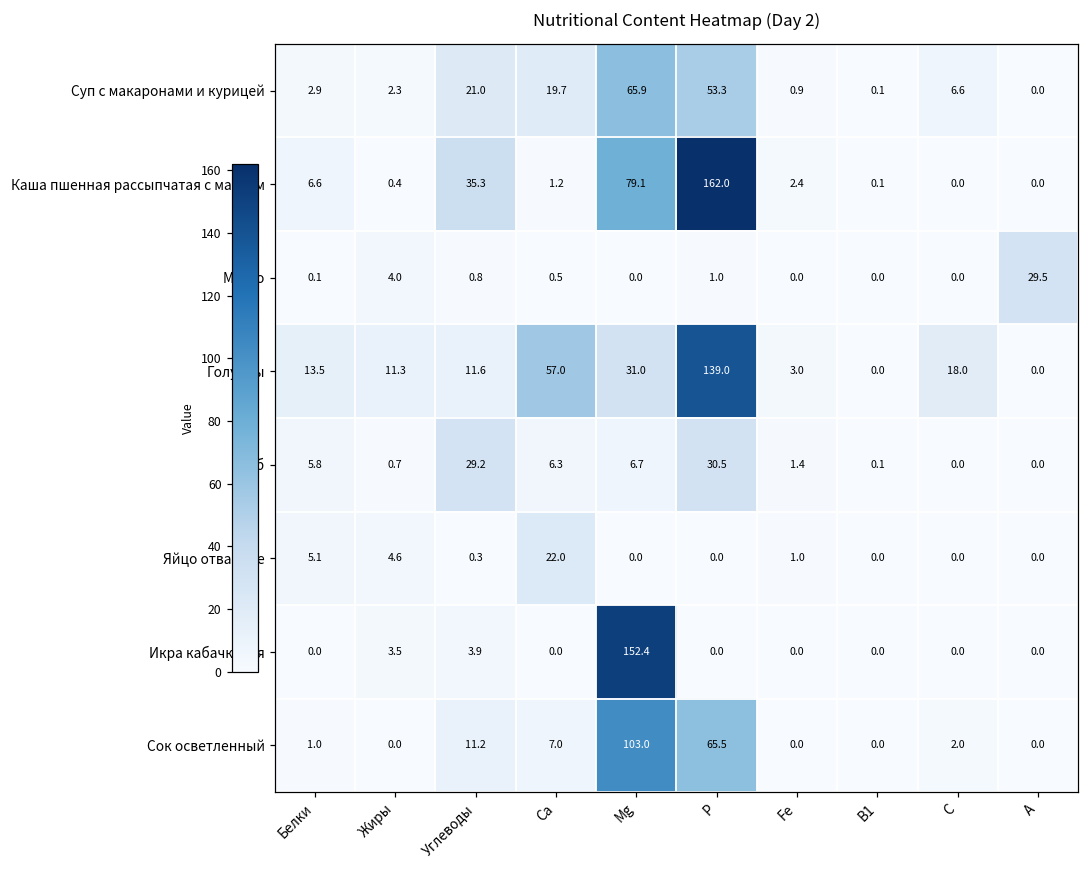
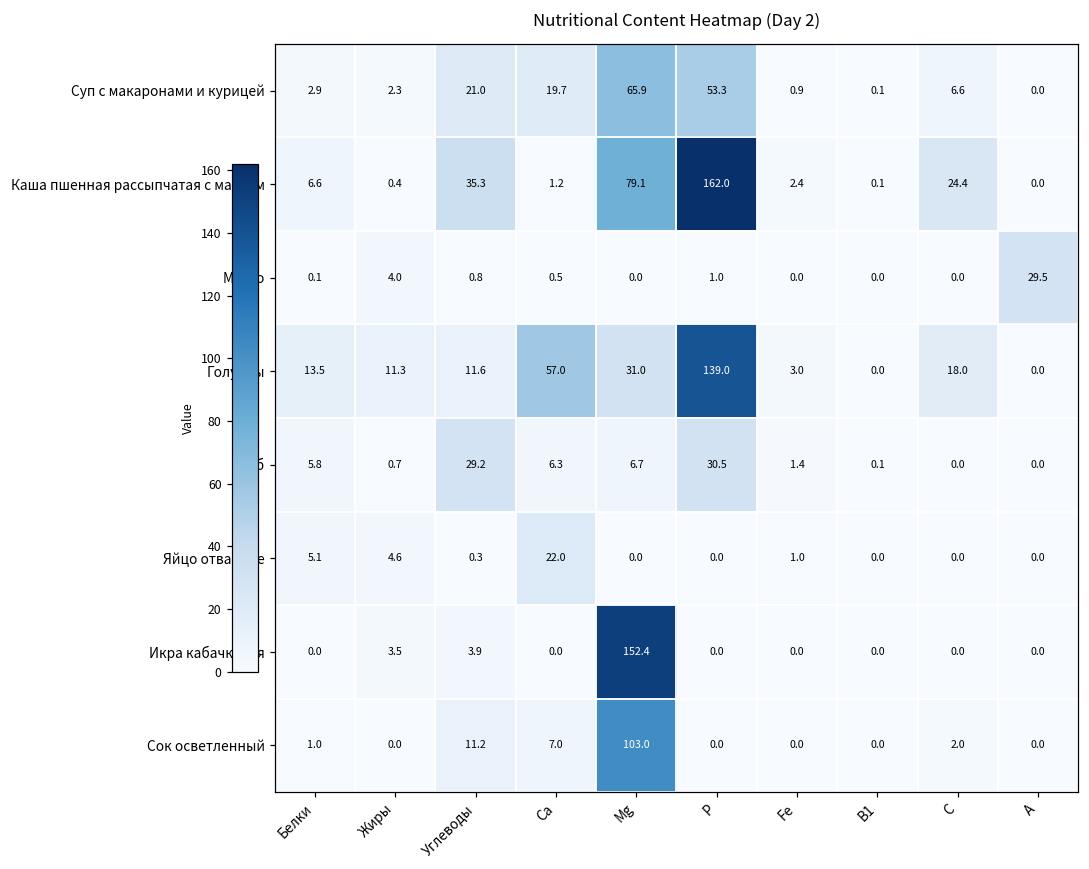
Каша пшенная рассыпчатая с маслом, С: 0.0 -> 24.4
Сок осветленный, Р: 65.5 -> 0.0
